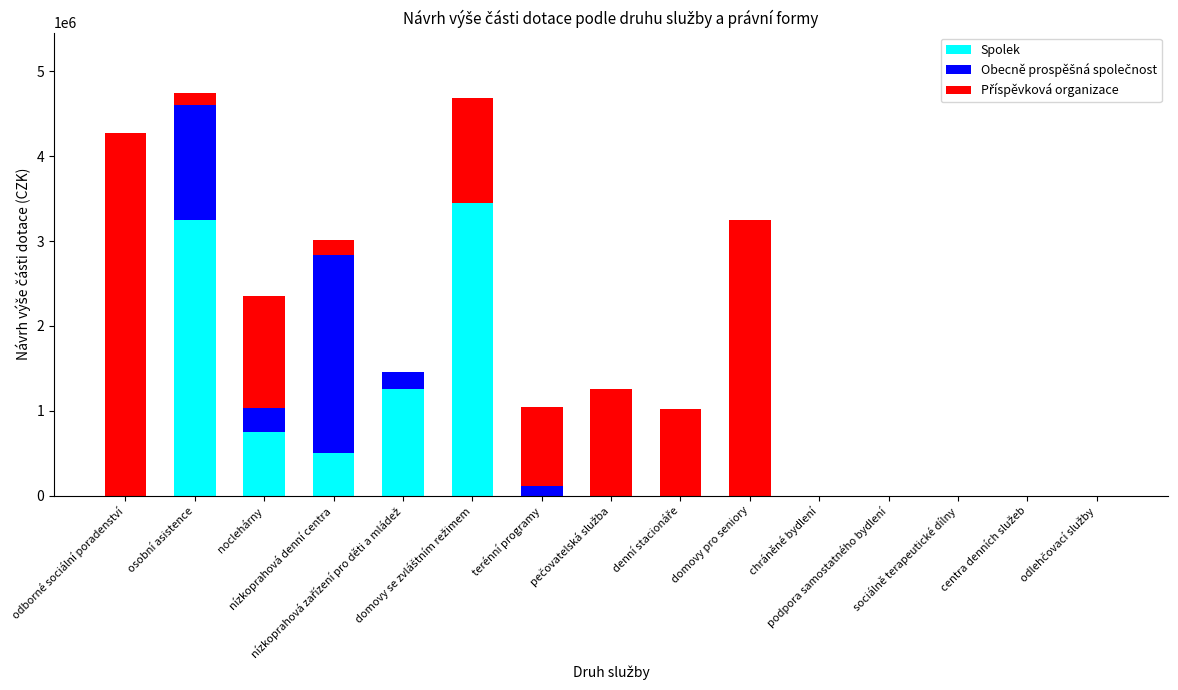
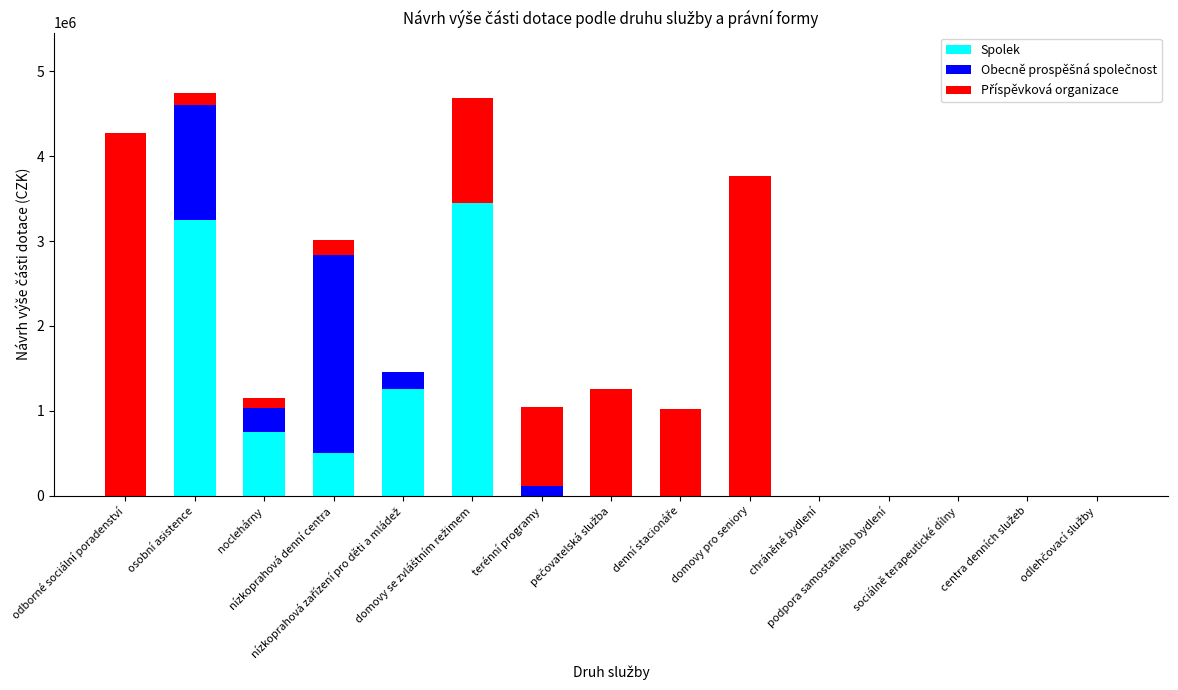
Příspěvková organizace, noclehárny: 1300000 -> 100000
Příspěvková organizace, domovy pro seniory: 3200000 -> 3800000
